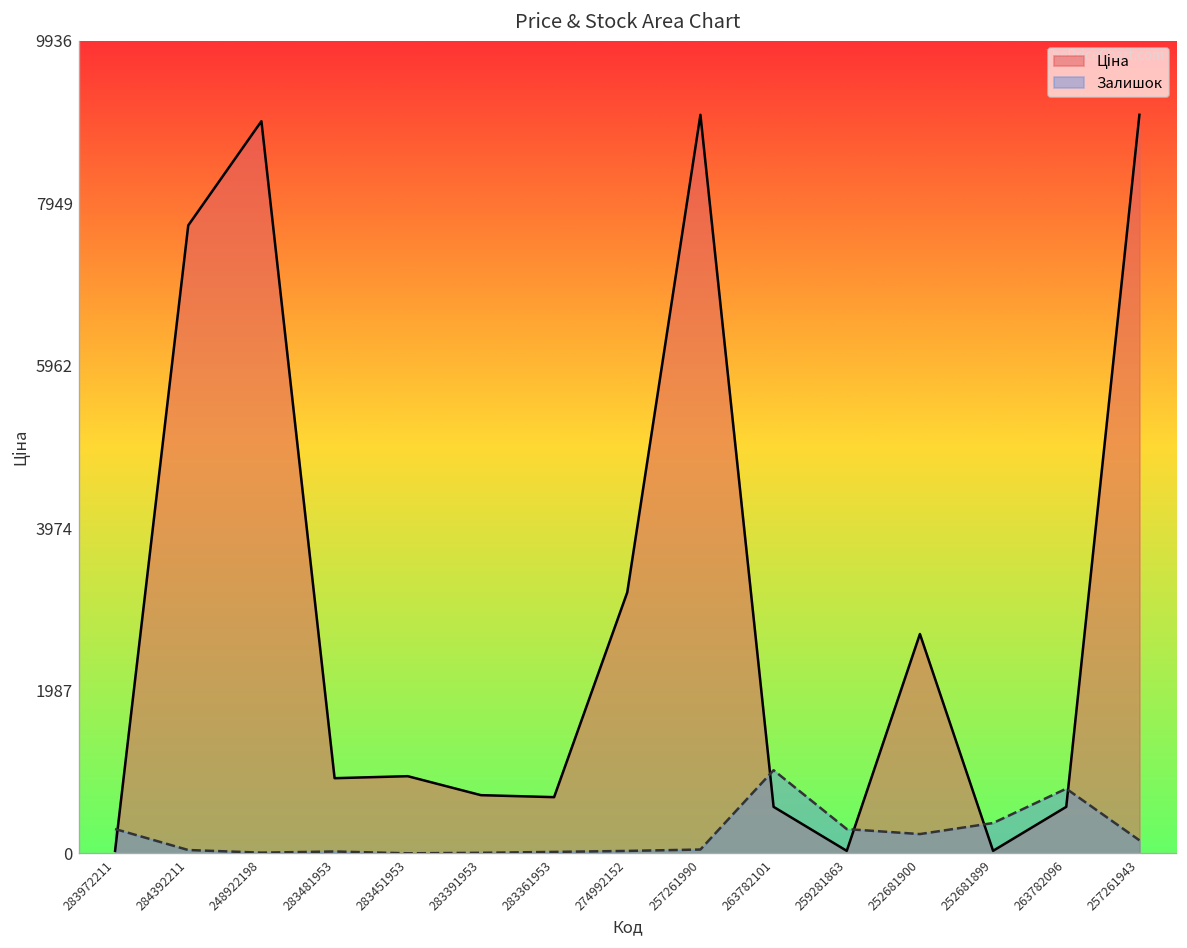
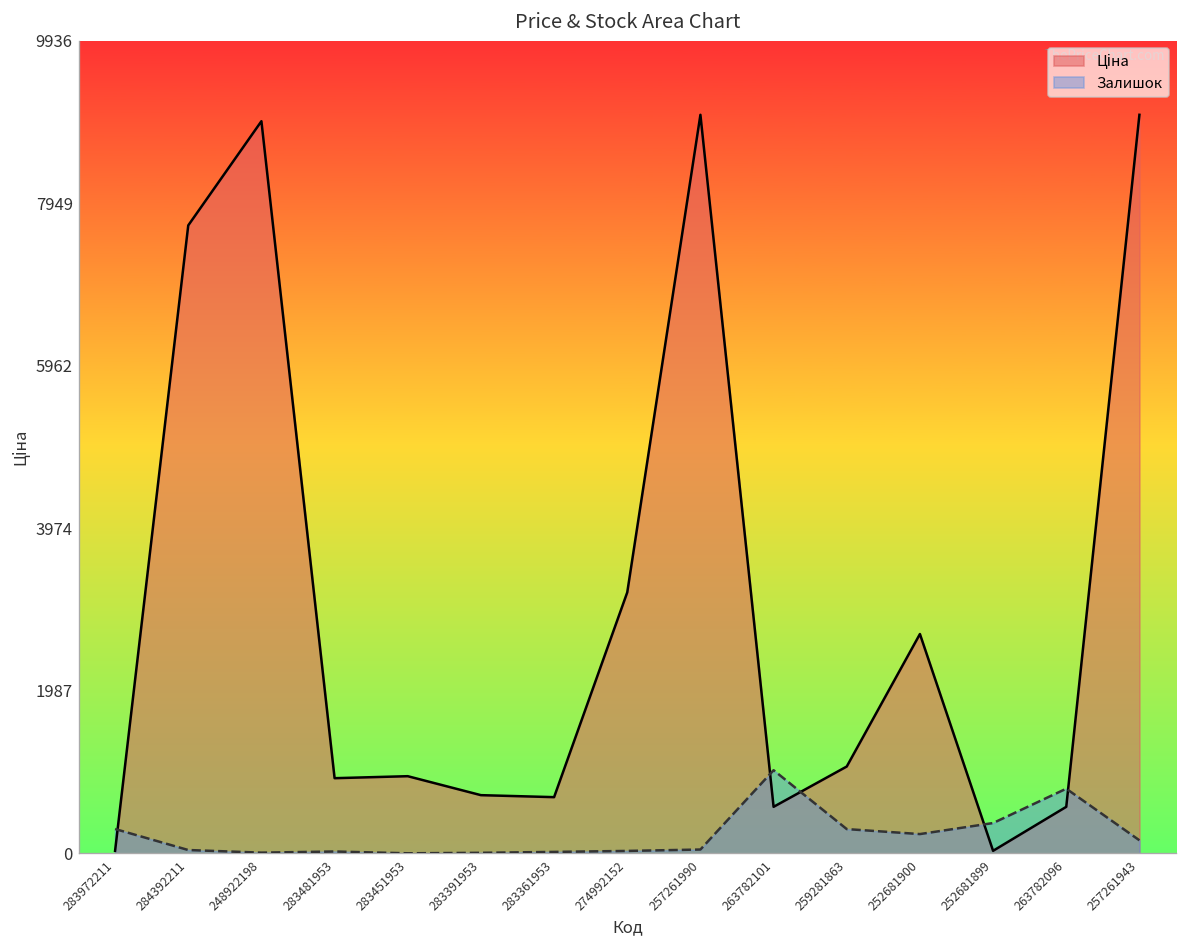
Ціна, 259281863: 0 -> 1100
